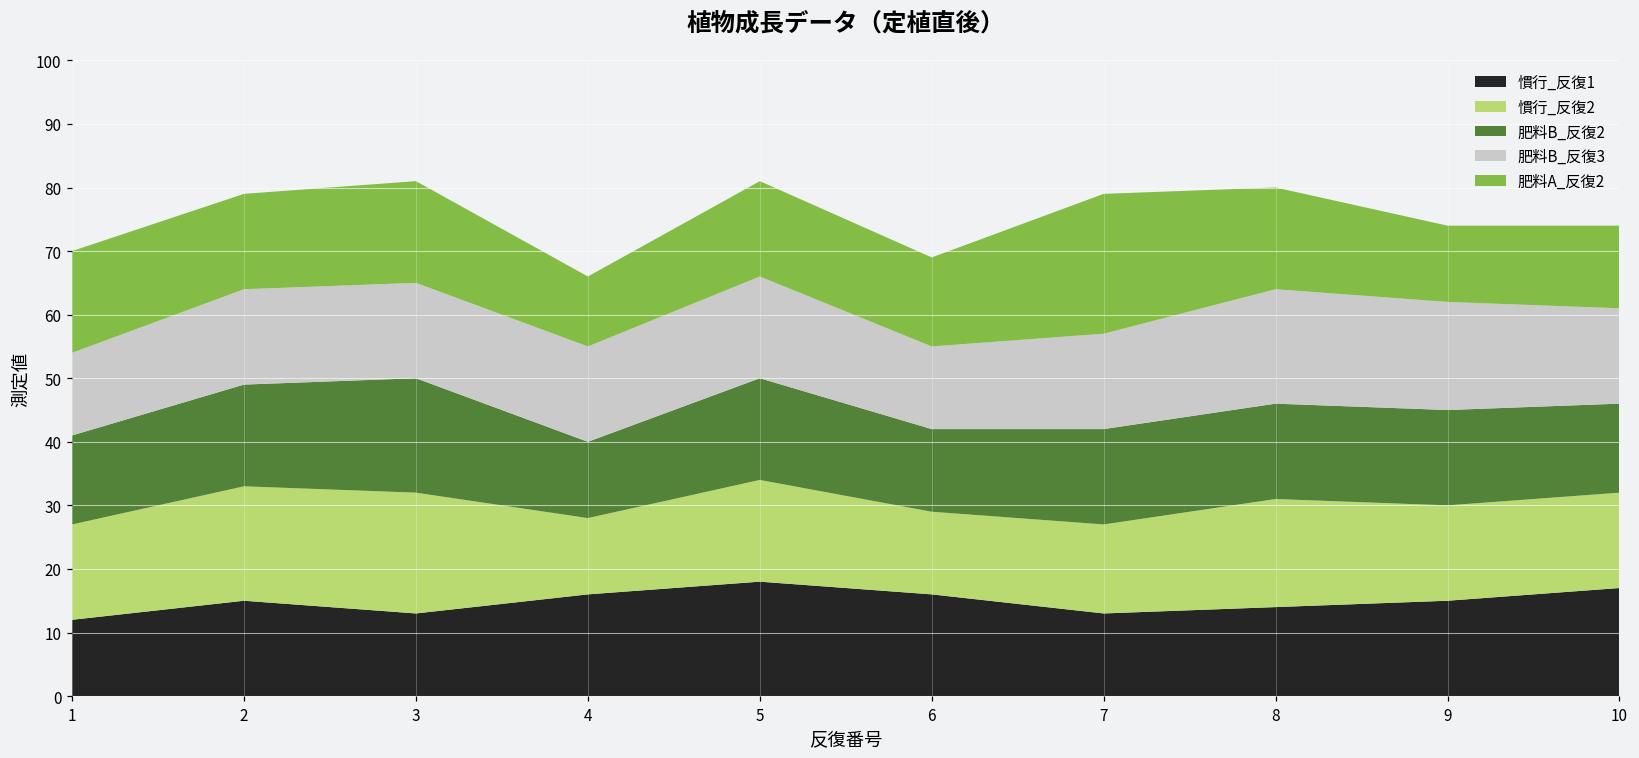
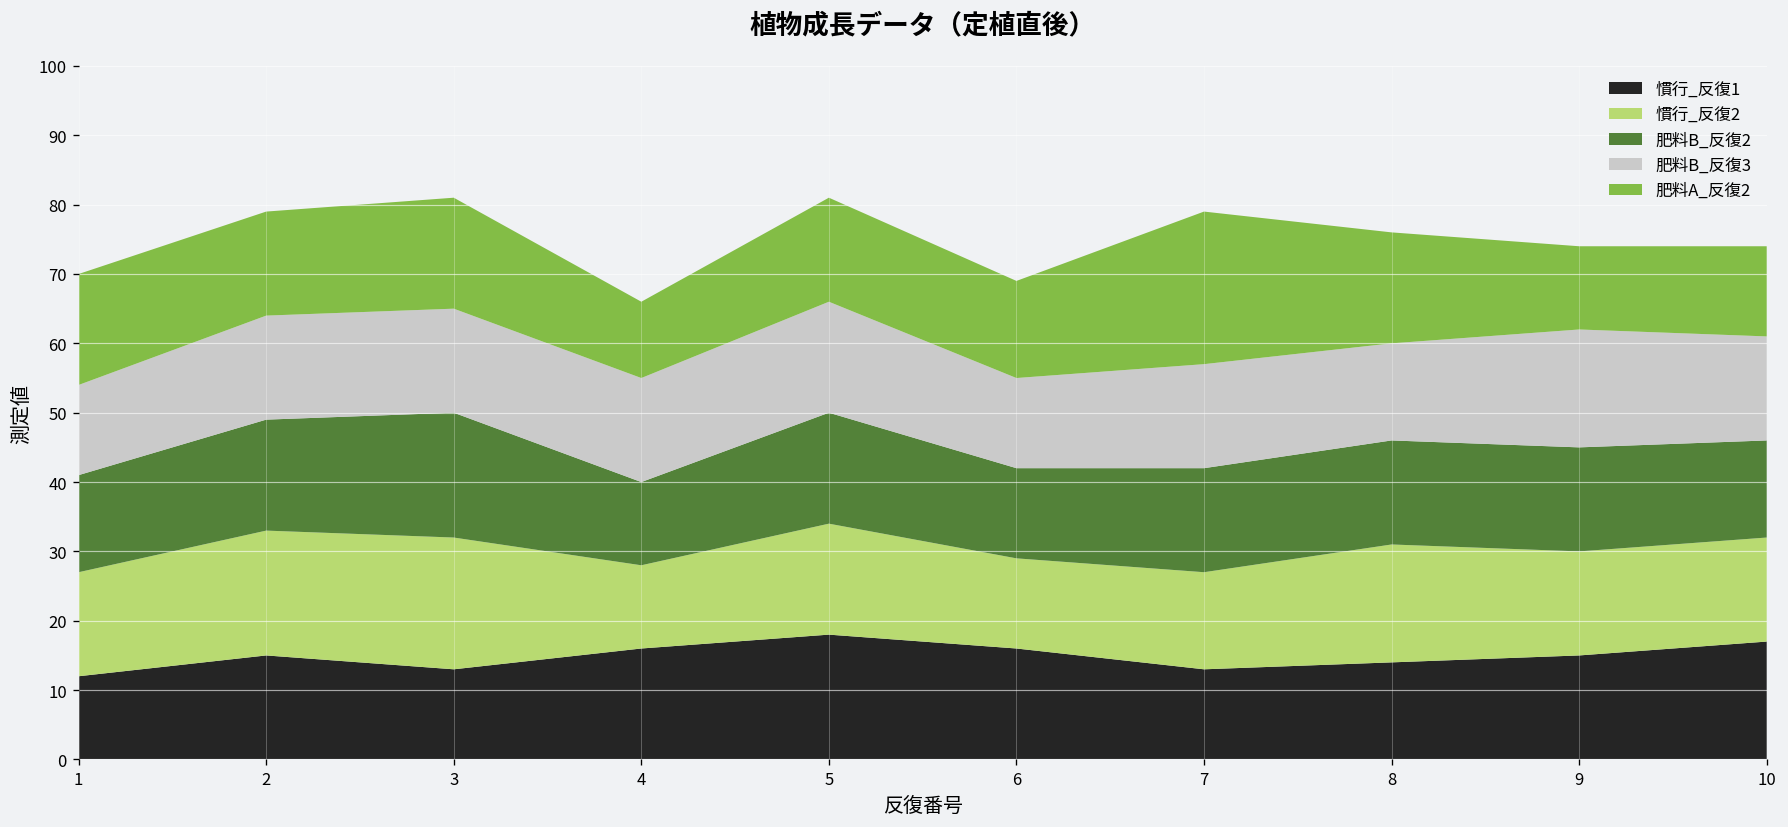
肥料B_反復3, 8: 18 -> 14
